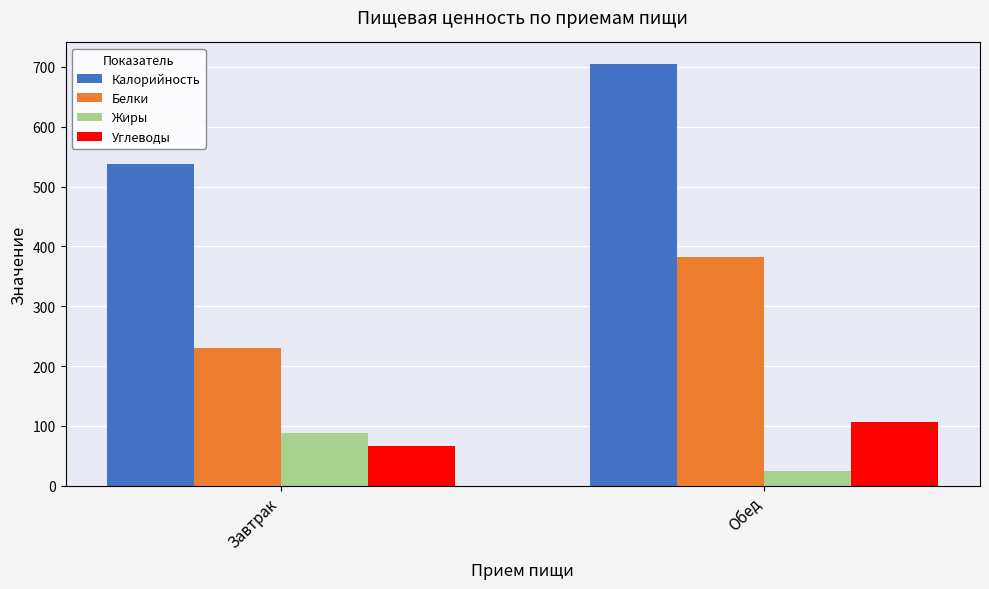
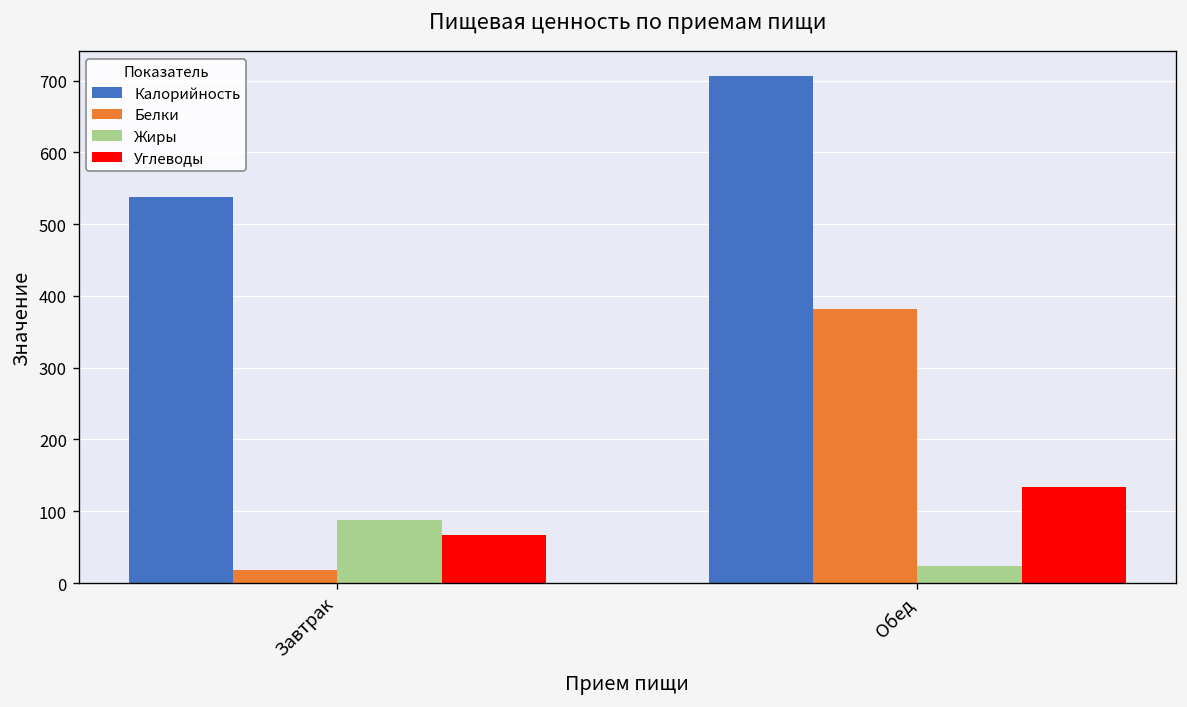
Белки, Завтрак: 230 -> 20
Углеводы, Обед: 110 -> 130
